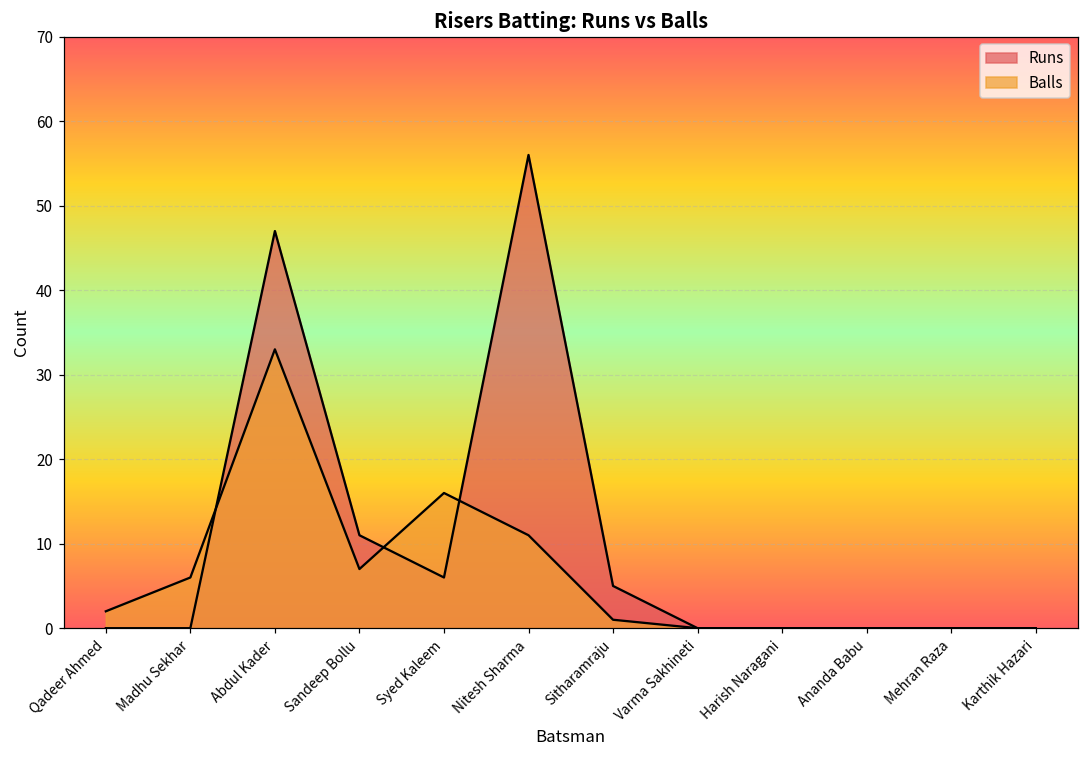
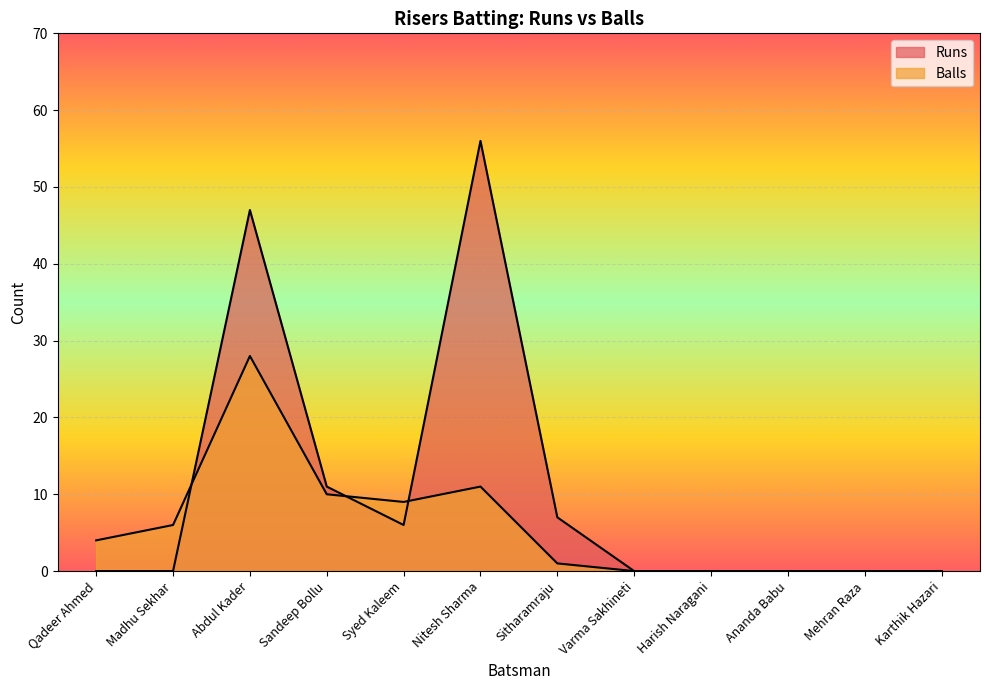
Balls, Qadeer Ahmed: 2 -> 4
Balls, Abdul Kader: 33 -> 28
Balls, Sandeep Bollu: 7 -> 10
Balls, Syed Kaleem: 16 -> 9
Runs, Sitharamraju: 5 -> 7
